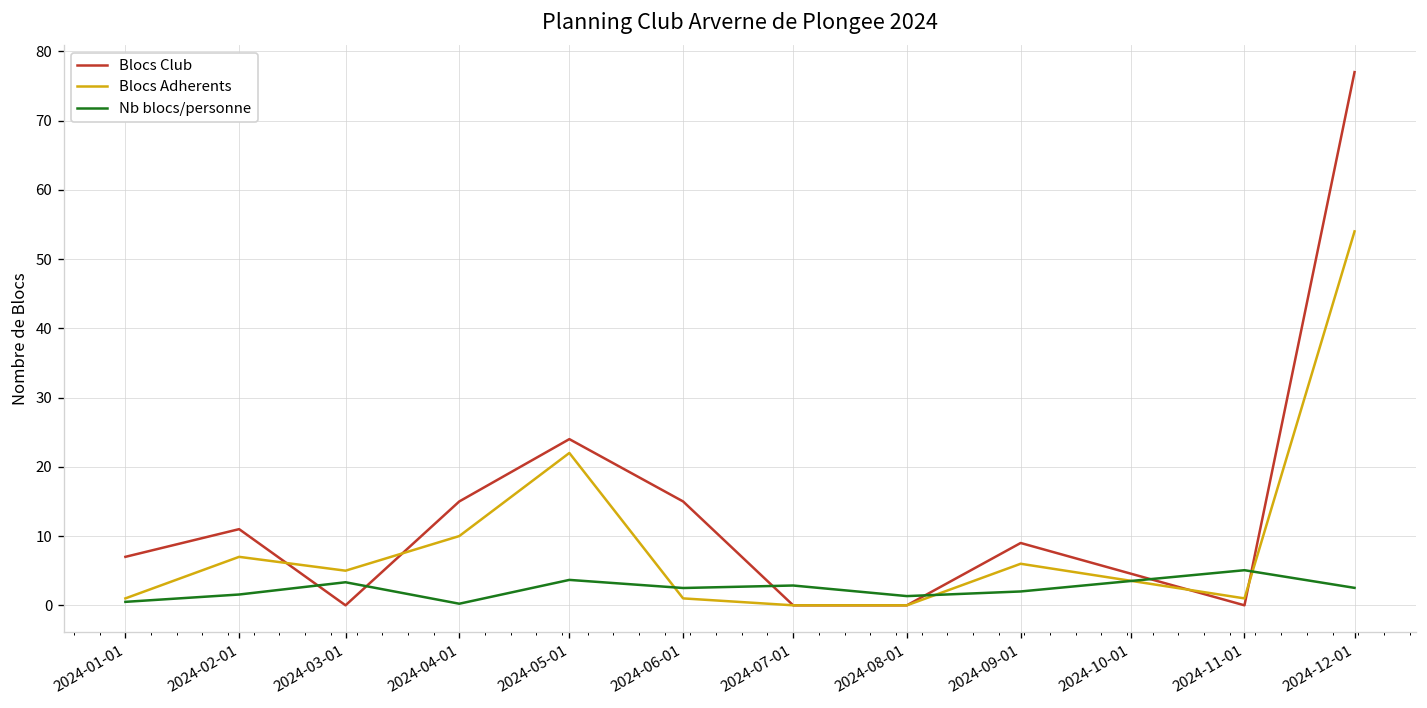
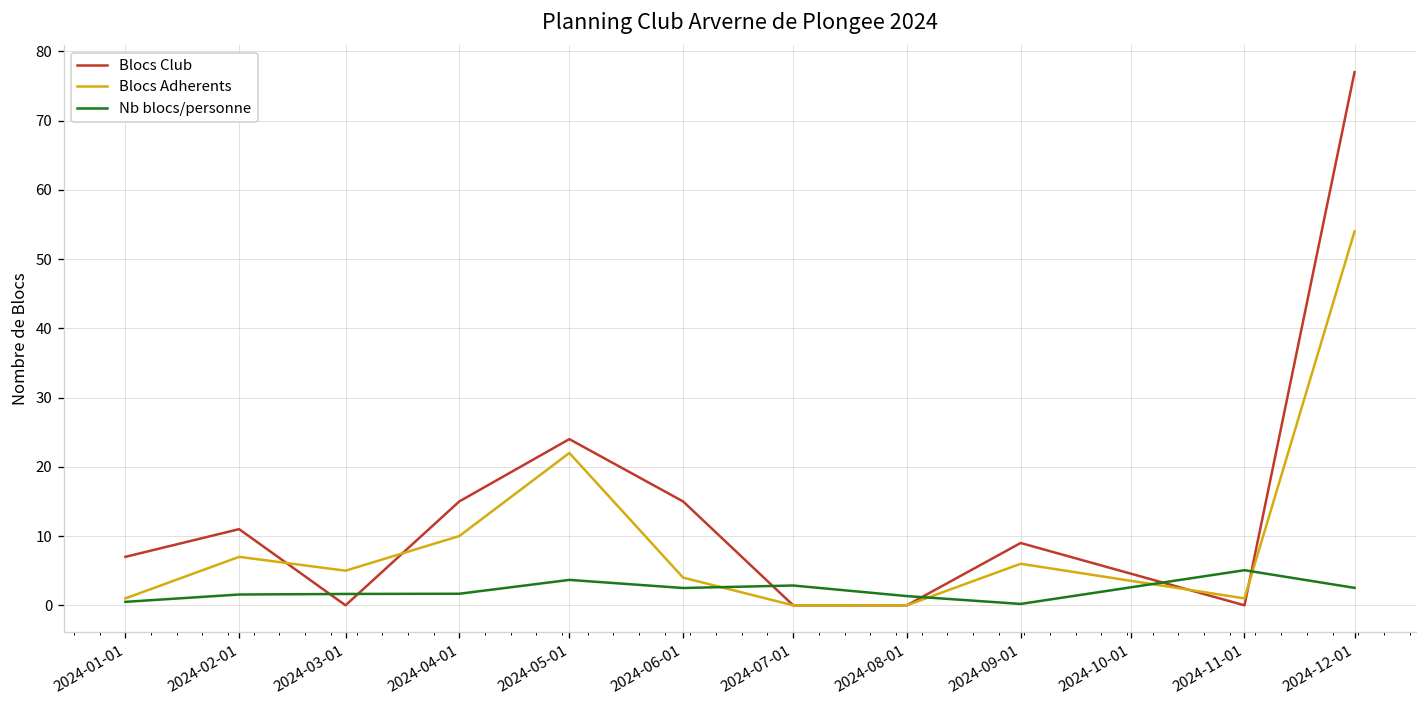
Nb blocs/personne, 2024-03-01: 3 -> 2
Nb blocs/personne, 2024-04-01: 0 -> 2
Blocs Adherents, 2024-06-01: 1 -> 4
Nb blocs/personne, 2024-09-01: 2 -> 0
